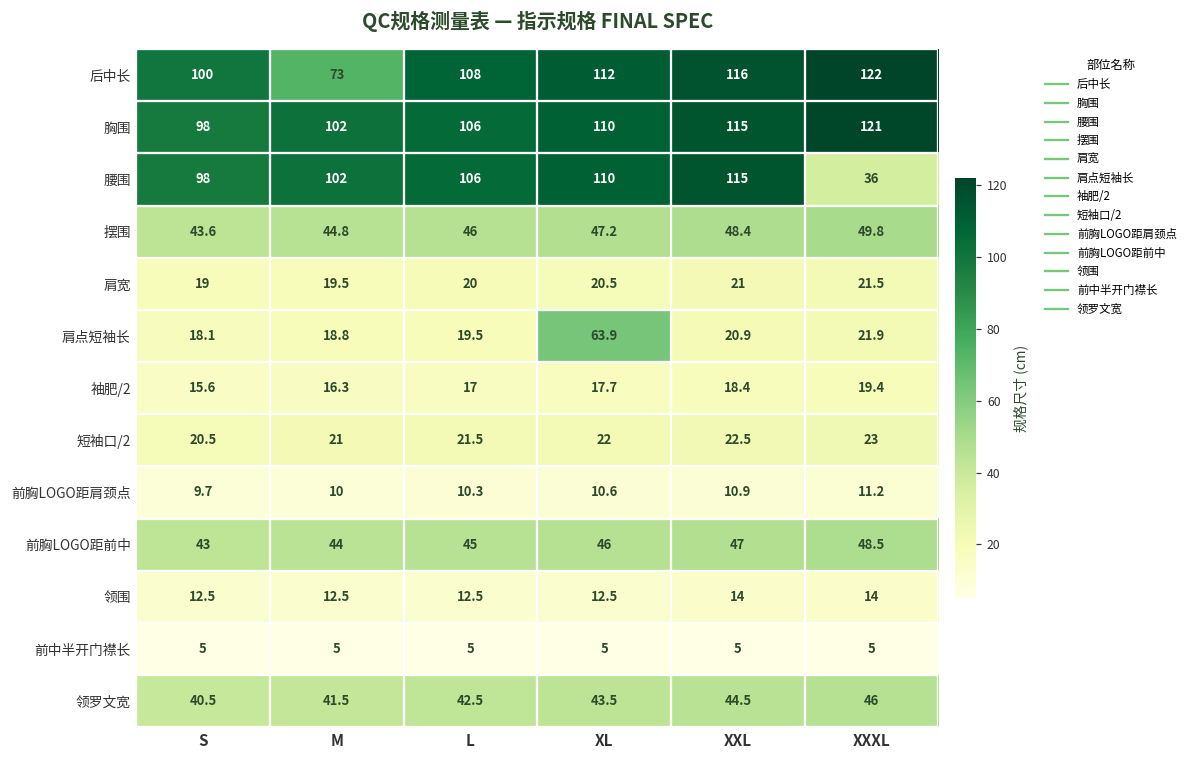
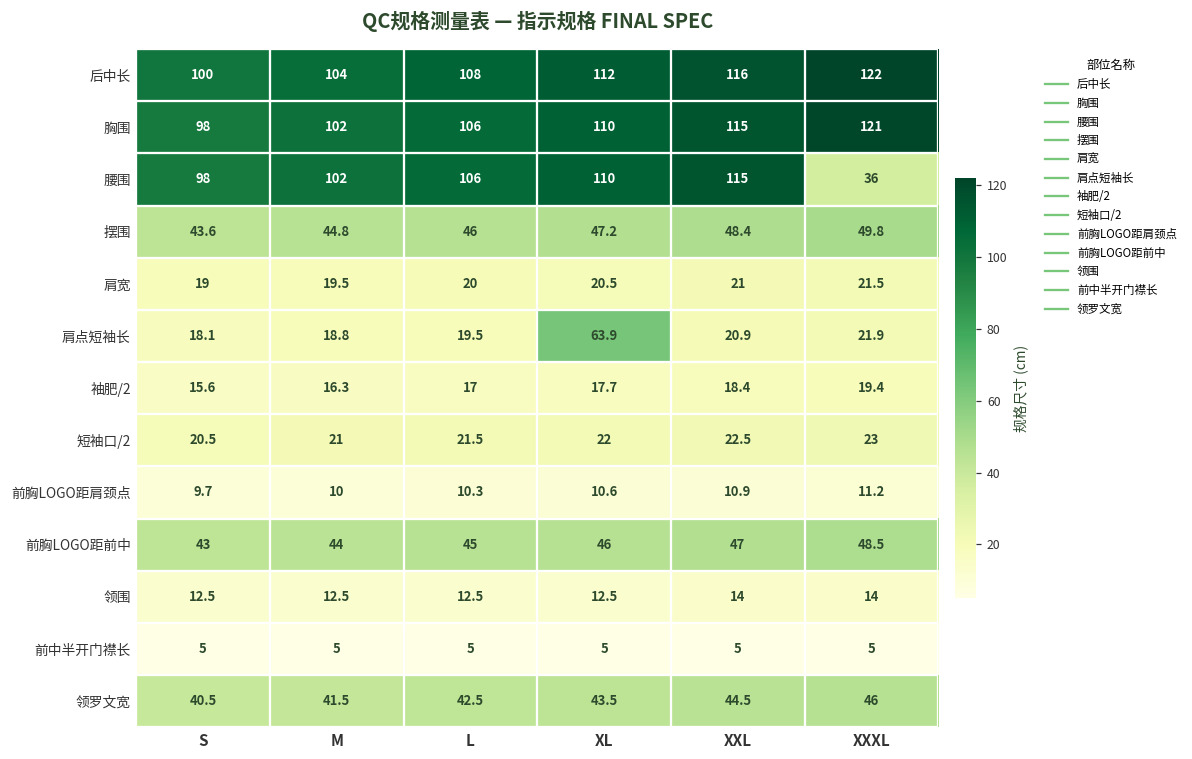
后中长, M: 73 -> 104
